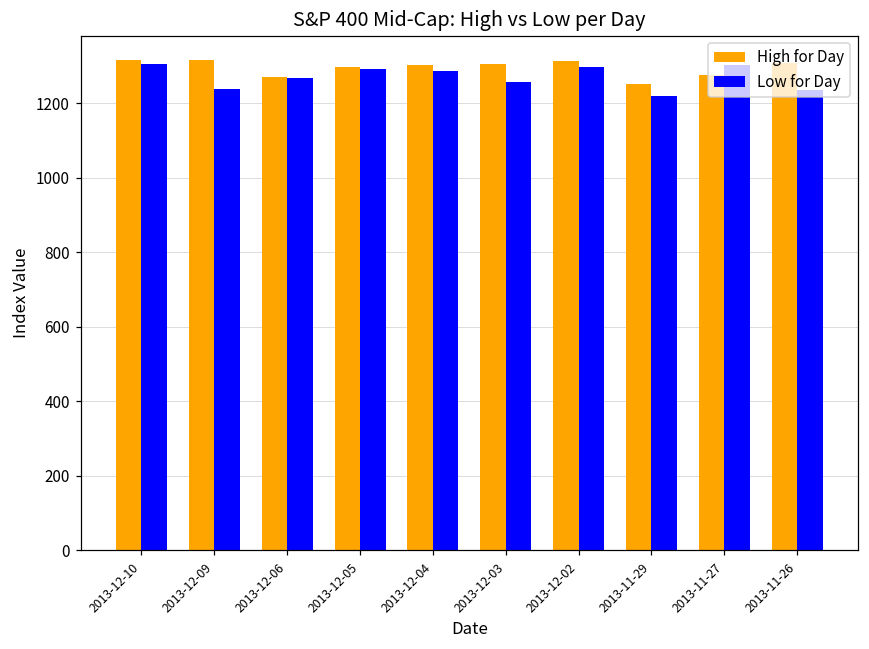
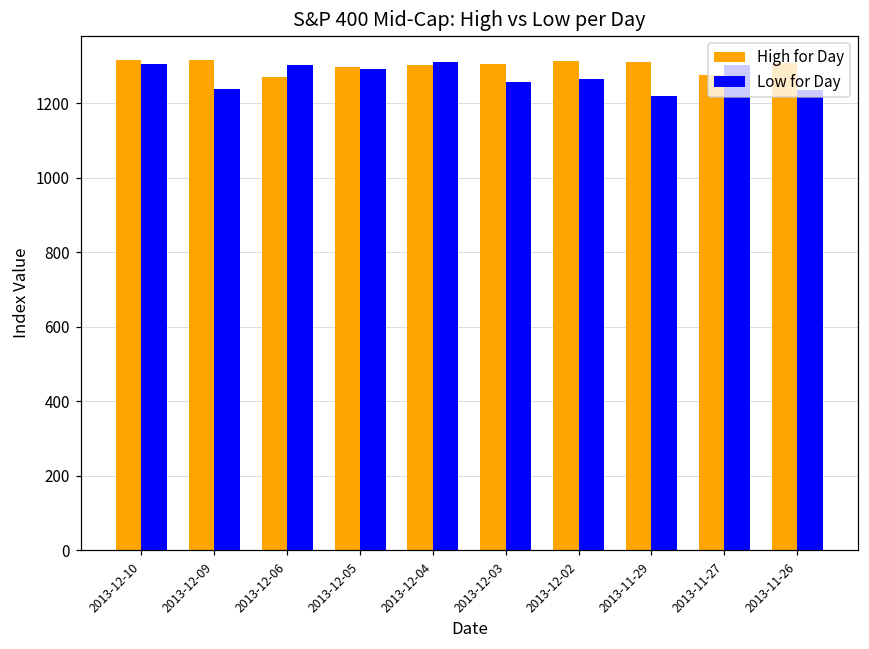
Low for Day, 2013-12-06: 1270 -> 1300
Low for Day, 2013-12-04: 1290 -> 1310
Low for Day, 2013-12-02: 1300 -> 1260
High for Day, 2013-11-29: 1250 -> 1310
